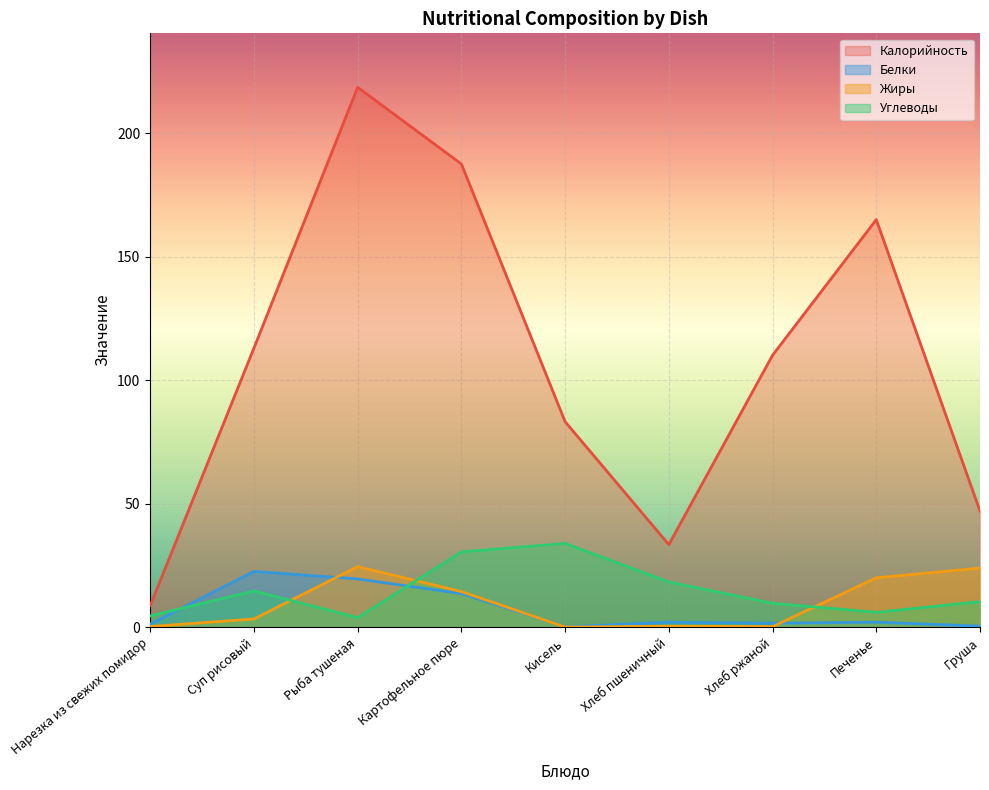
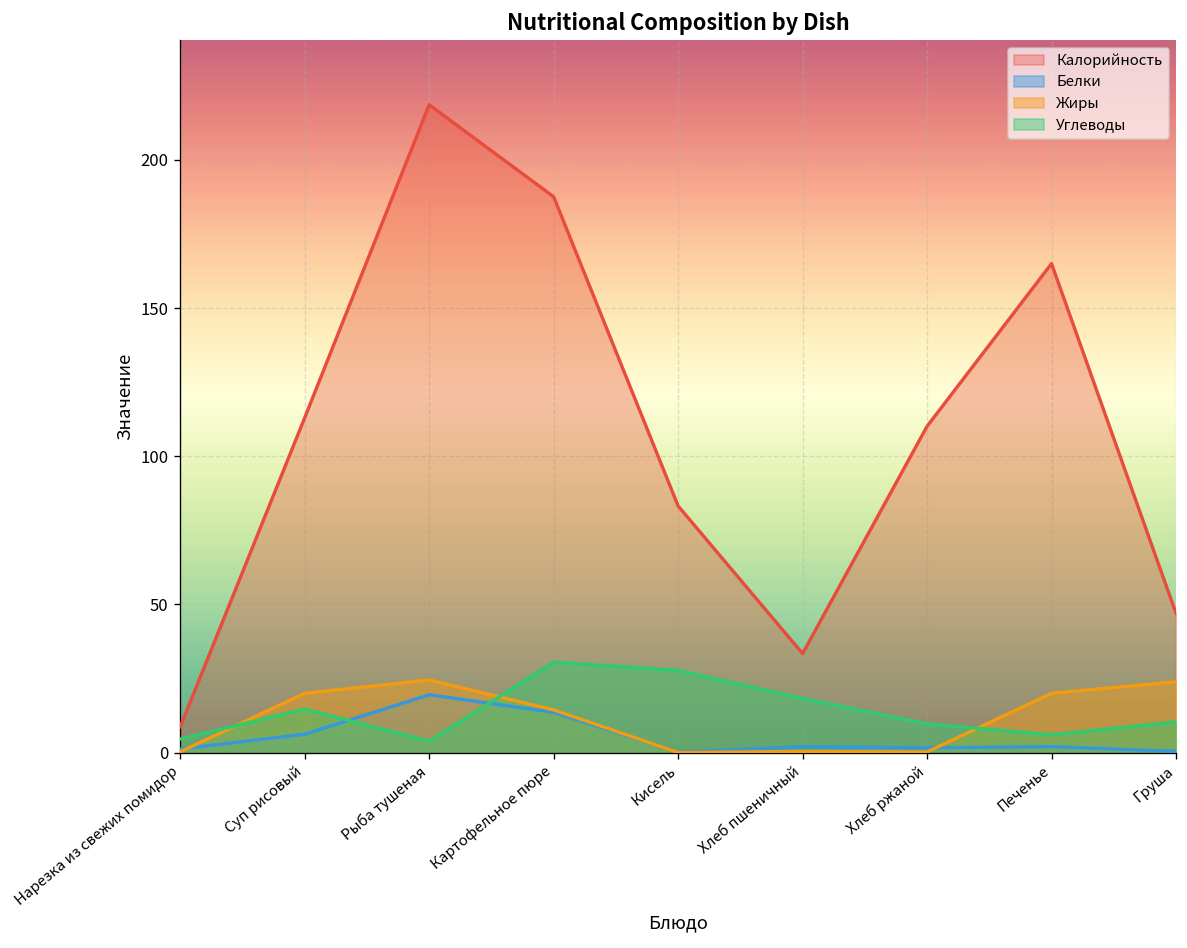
Белки, Суп рисовый: 23 -> 6
Жиры, Суп рисовый: 3 -> 20
Углеводы, Кисель: 34 -> 28
